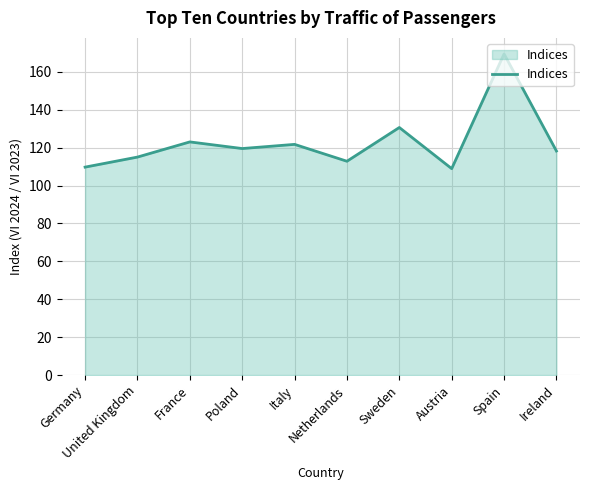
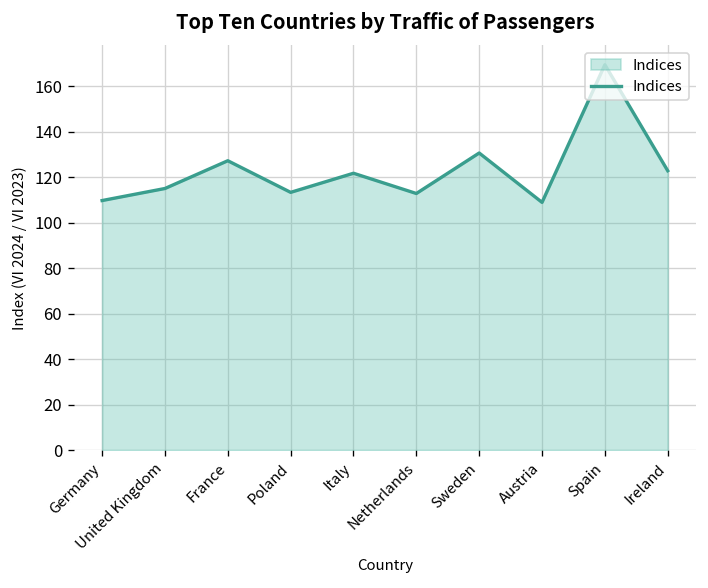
France: 123 -> 127
Poland: 120 -> 113
Ireland: 118 -> 123
